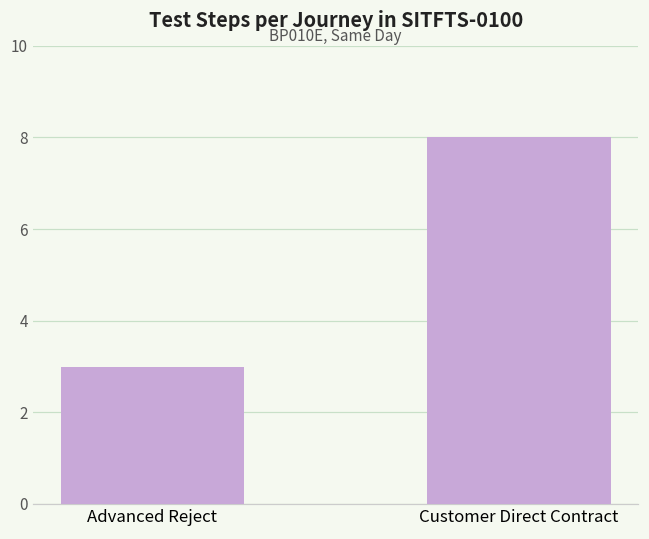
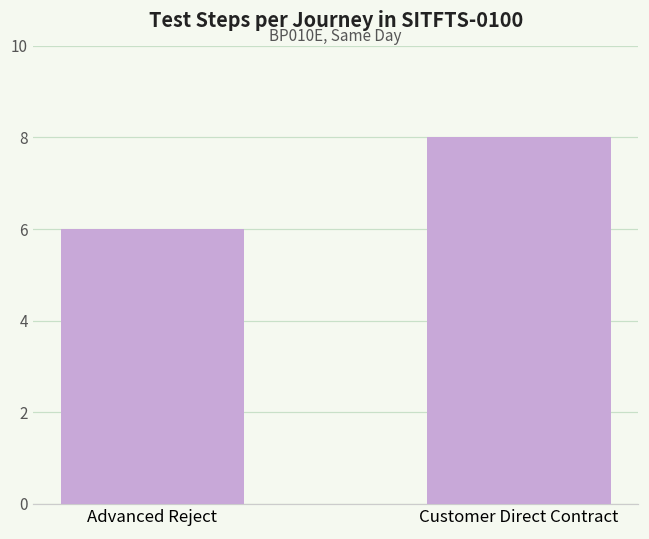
Advanced Reject: 3 -> 6
